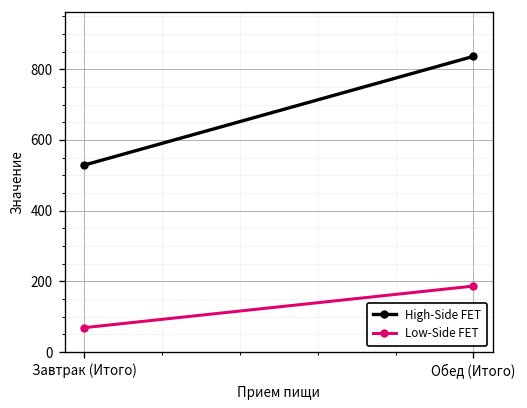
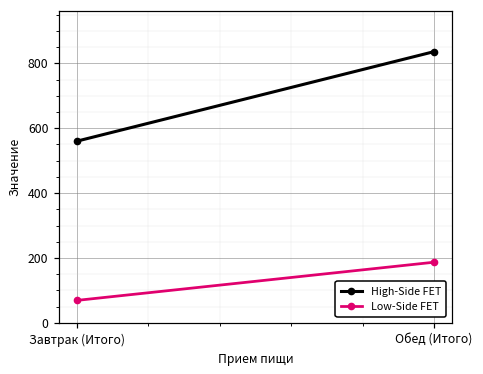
High-Side FET, Завтрак (Итого): 530 -> 560
